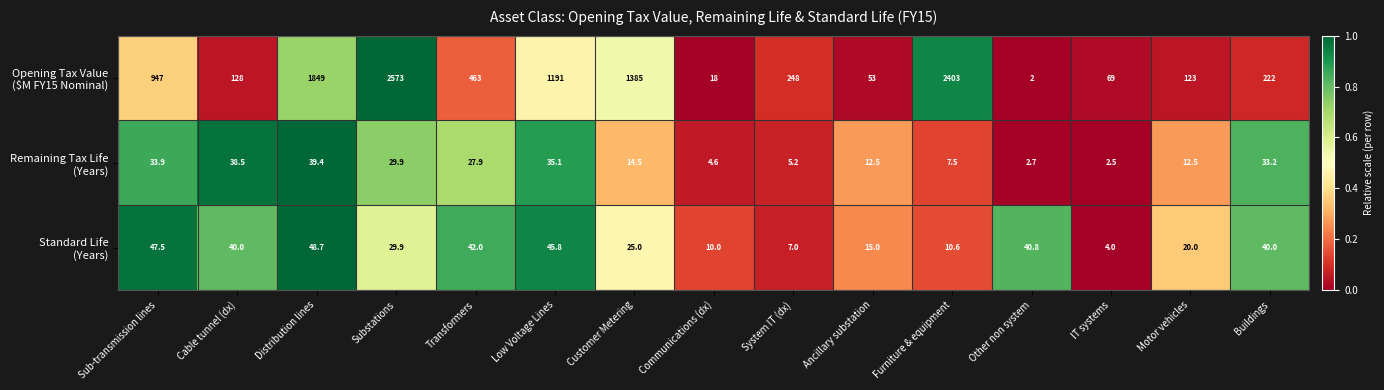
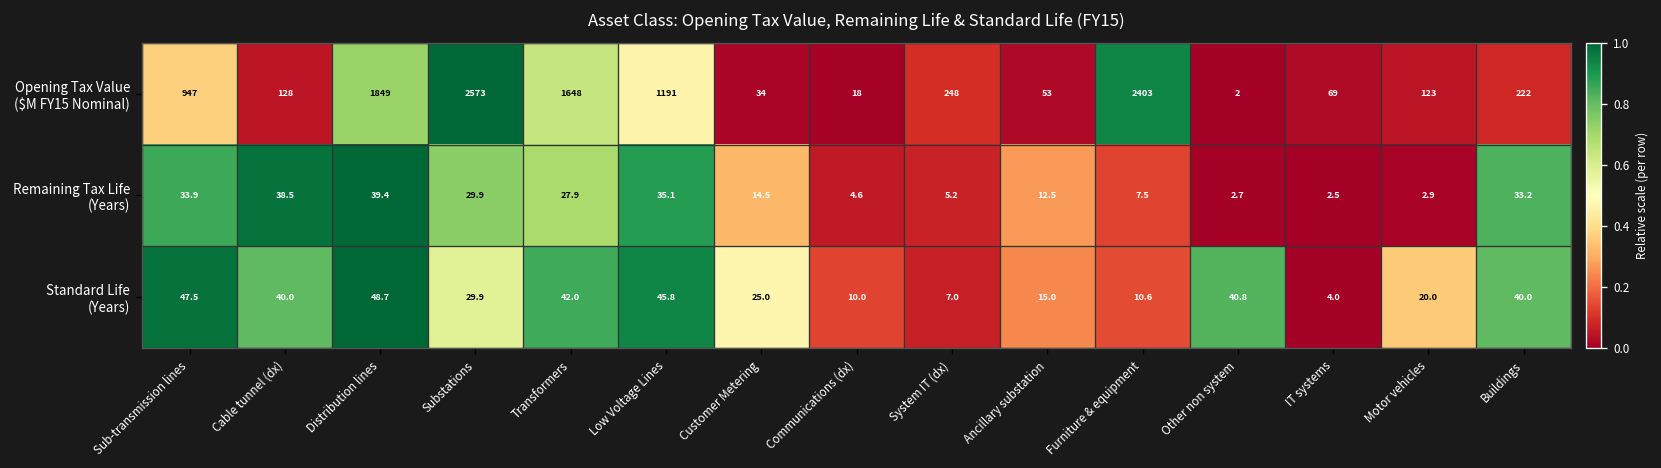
Opening Tax Value ($M FY15 Nominal), Transformers: 463 -> 1648
Opening Tax Value ($M FY15 Nominal), Customer Metering: 1385 -> 34
Remaining Tax Life (Years), Motor vehicles: 12.5 -> 2.9
